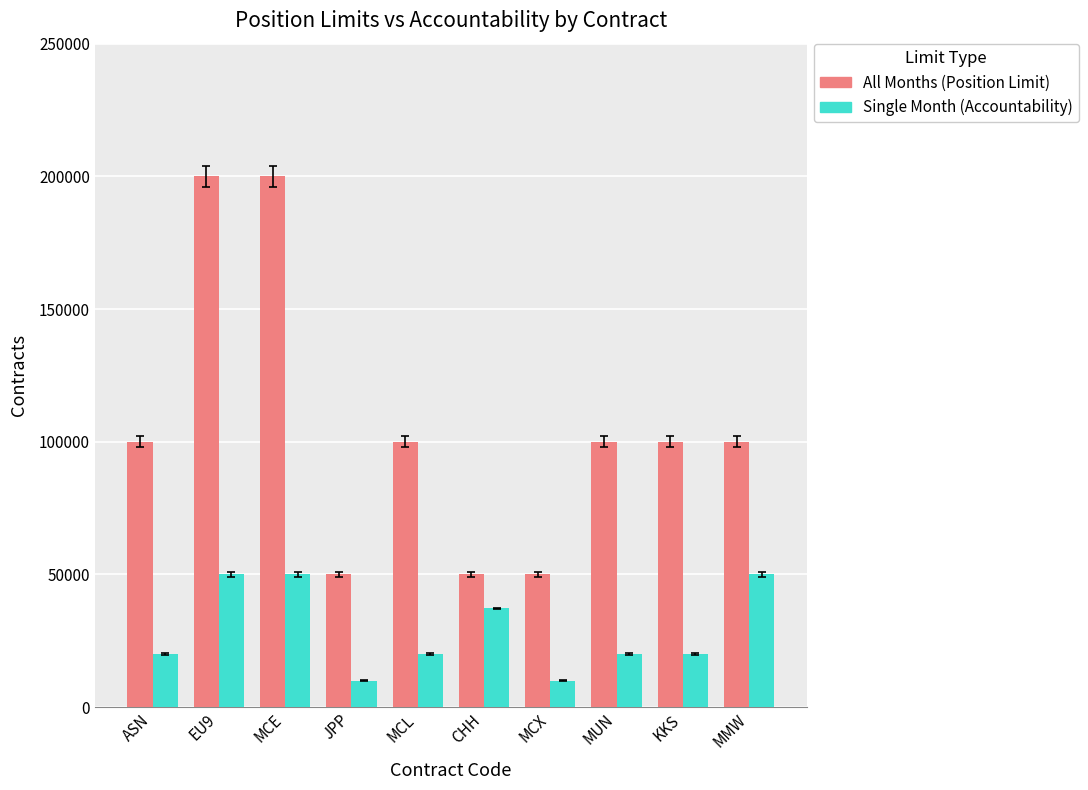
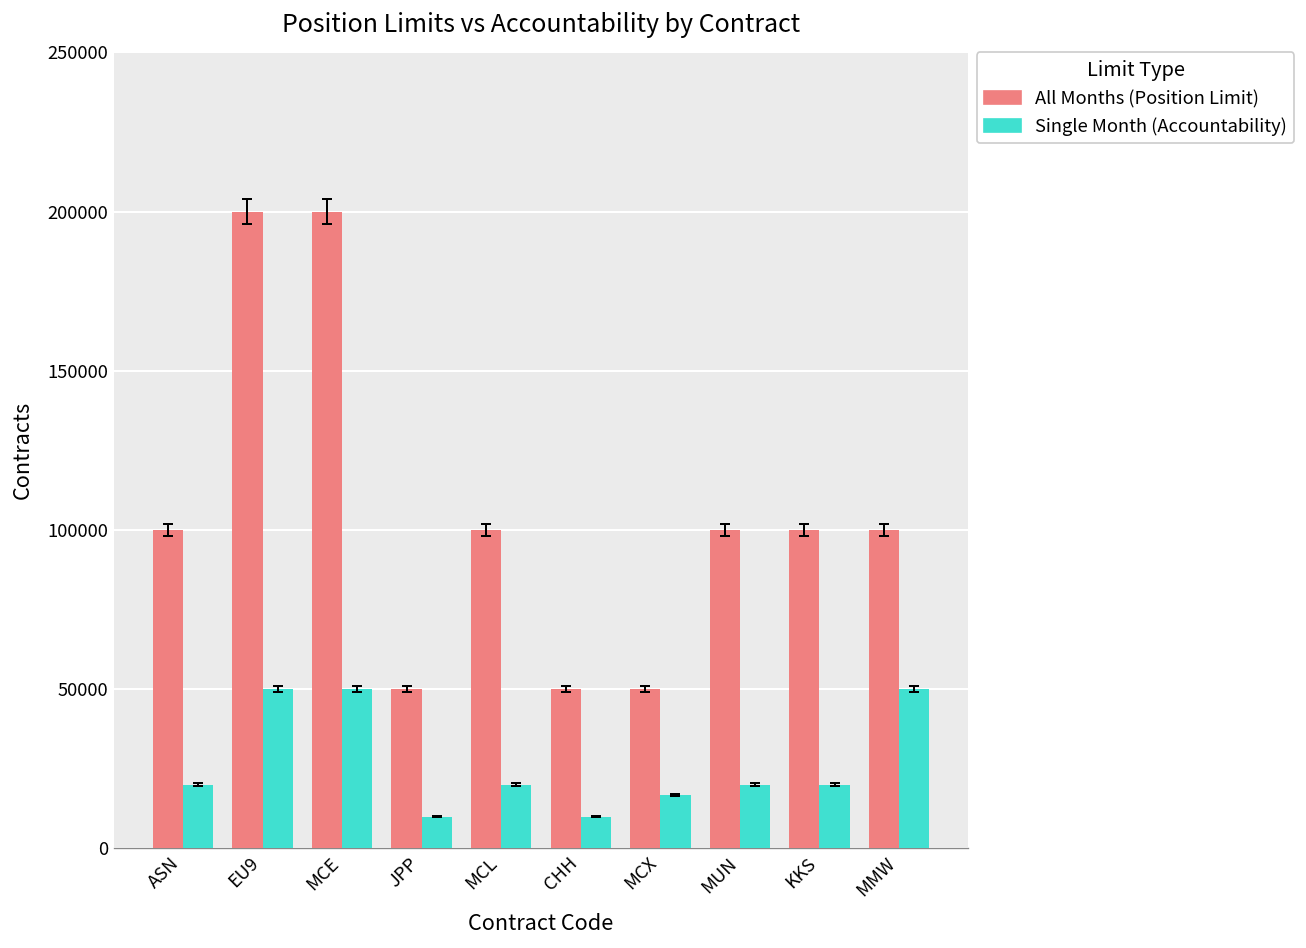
Single Month (Accountability), CHH: 37000 -> 10000
Single Month (Accountability), MCX: 10000 -> 17000
